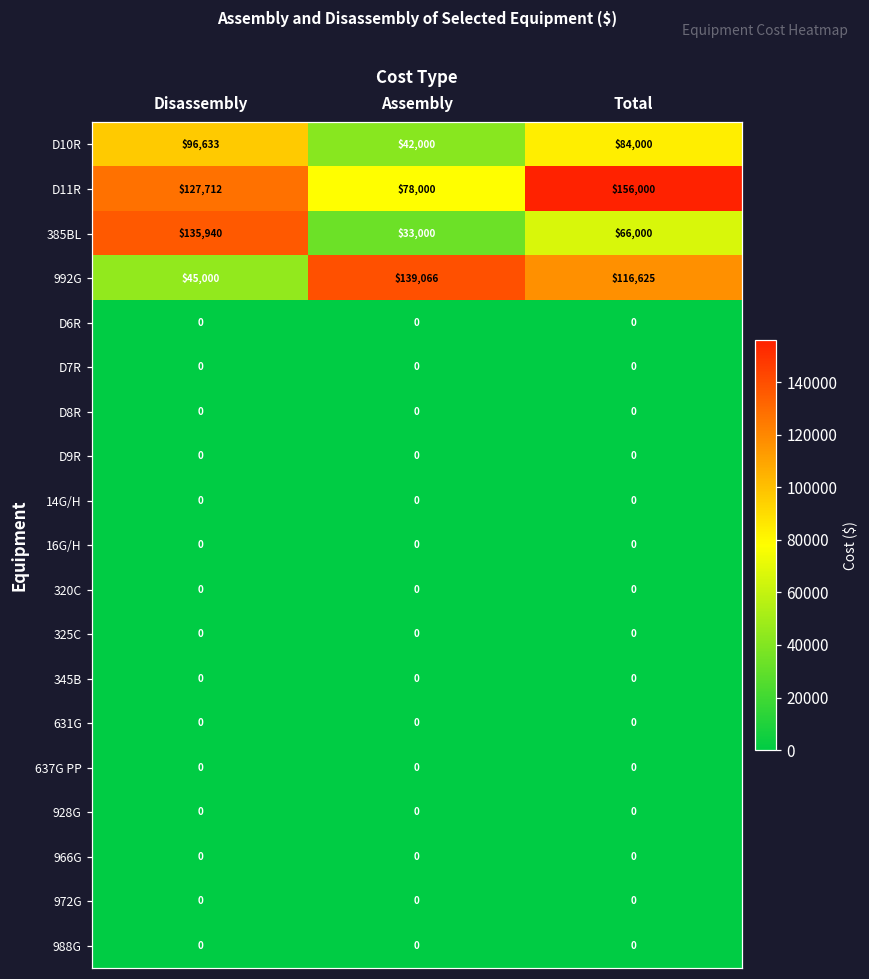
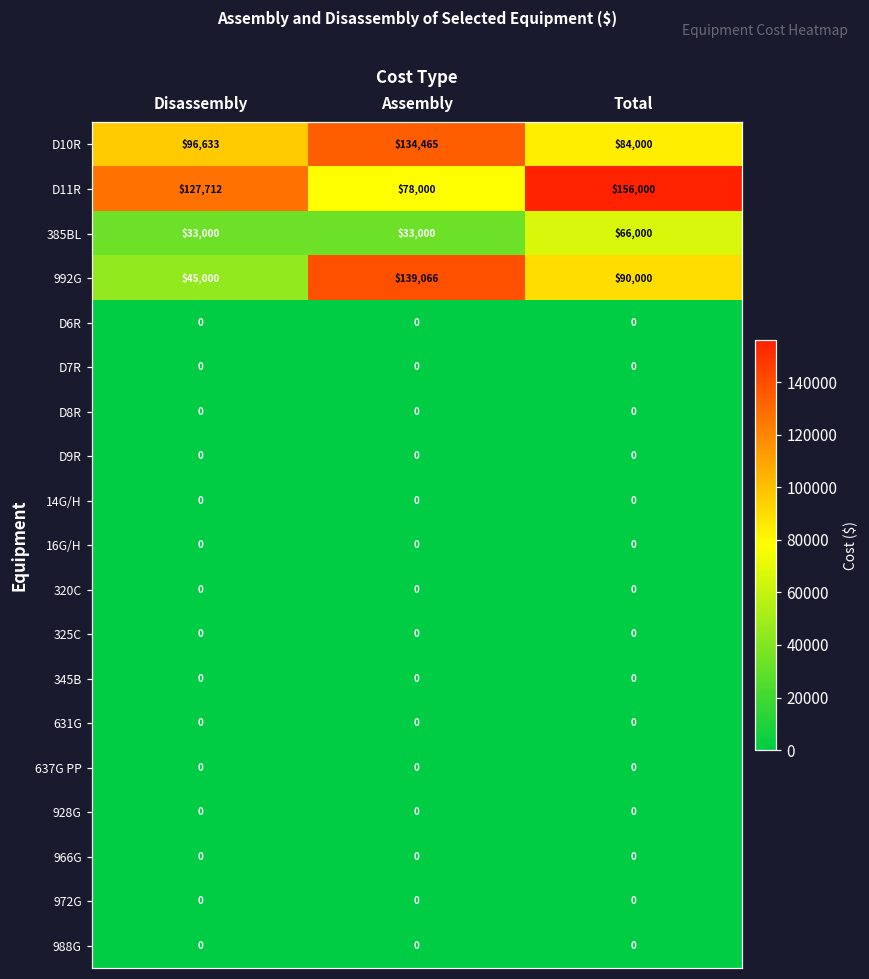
D10R, Assembly: $42,000 -> $134,465
385BL, Disassembly: $135,940 -> $33,000
992G, Total: $116,625 -> $90,000
